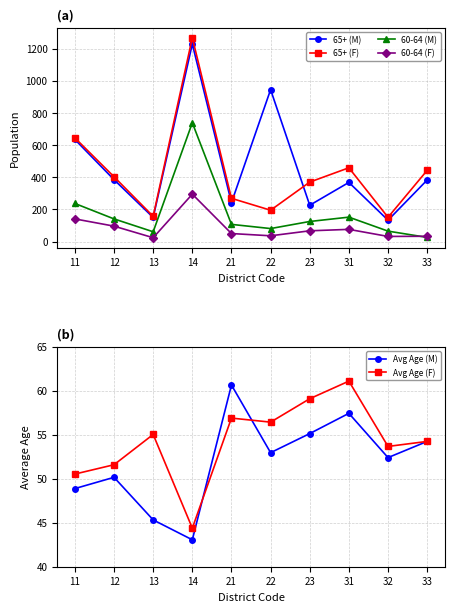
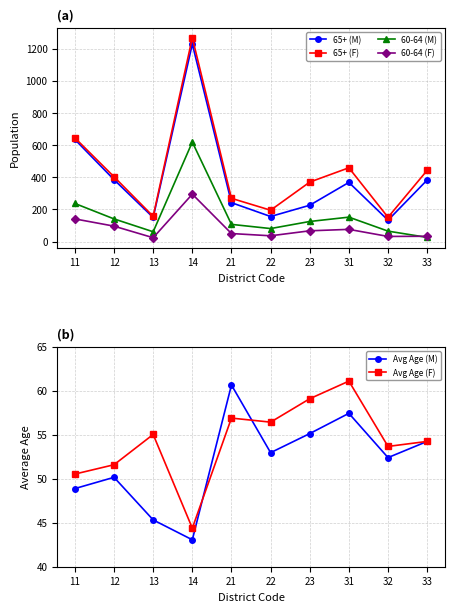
(a), 60-64 (M), 14: 740 -> 620
(a), 65+ (M), 22: 950 -> 160
